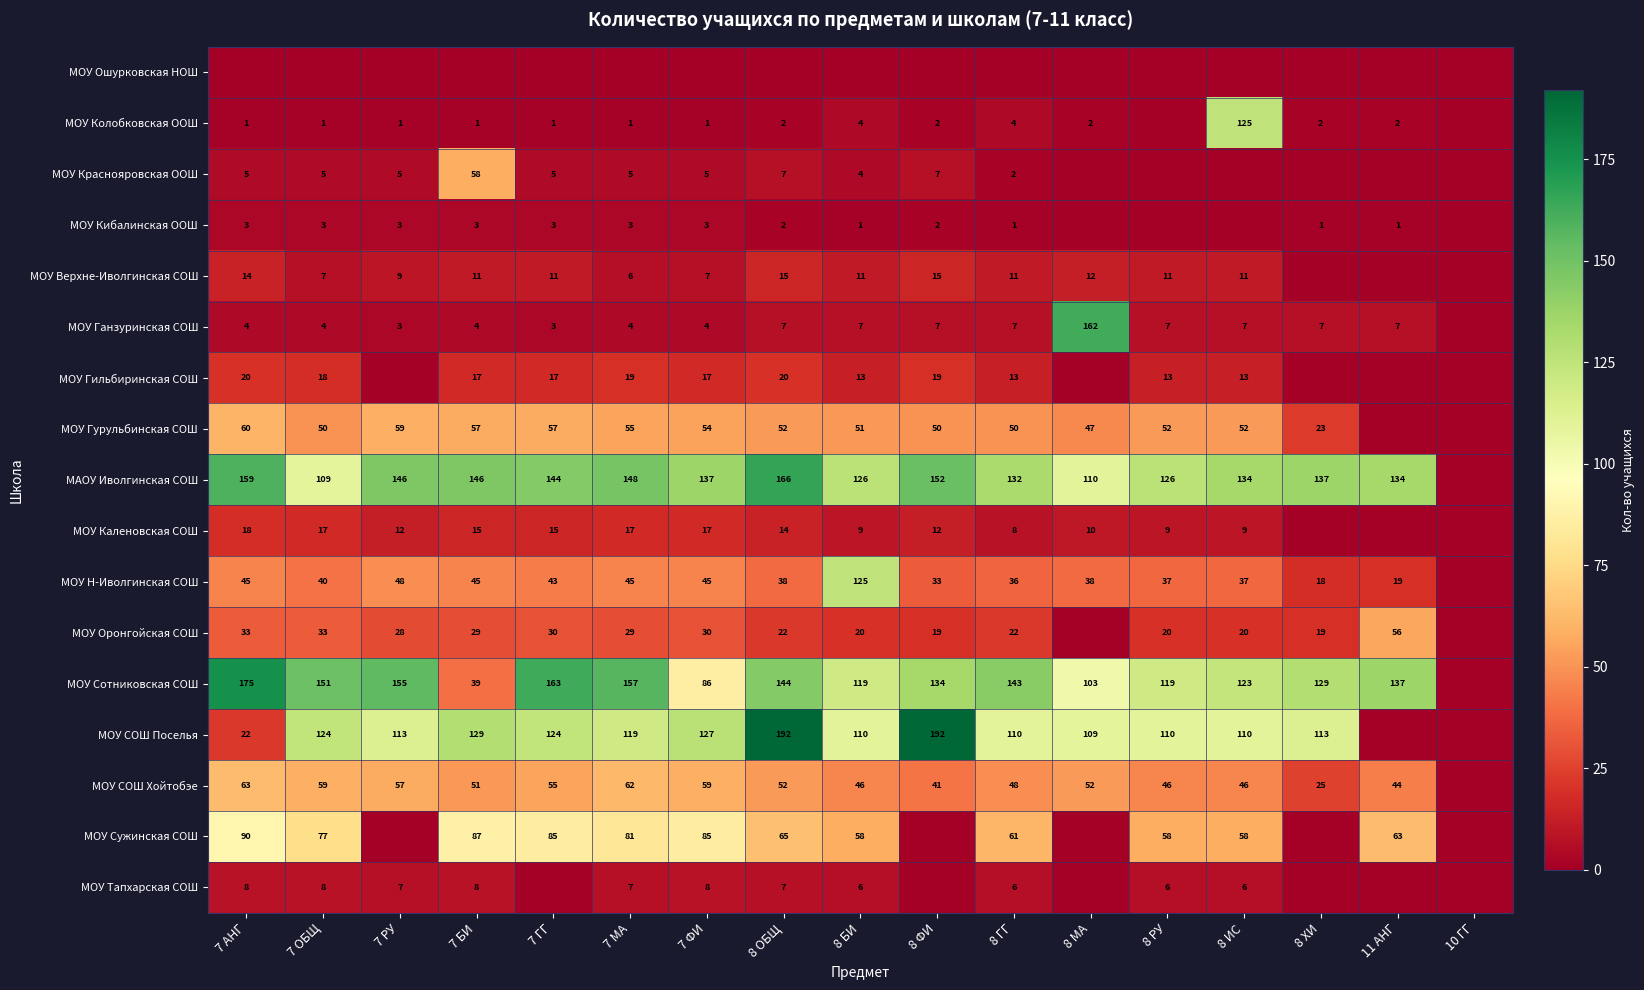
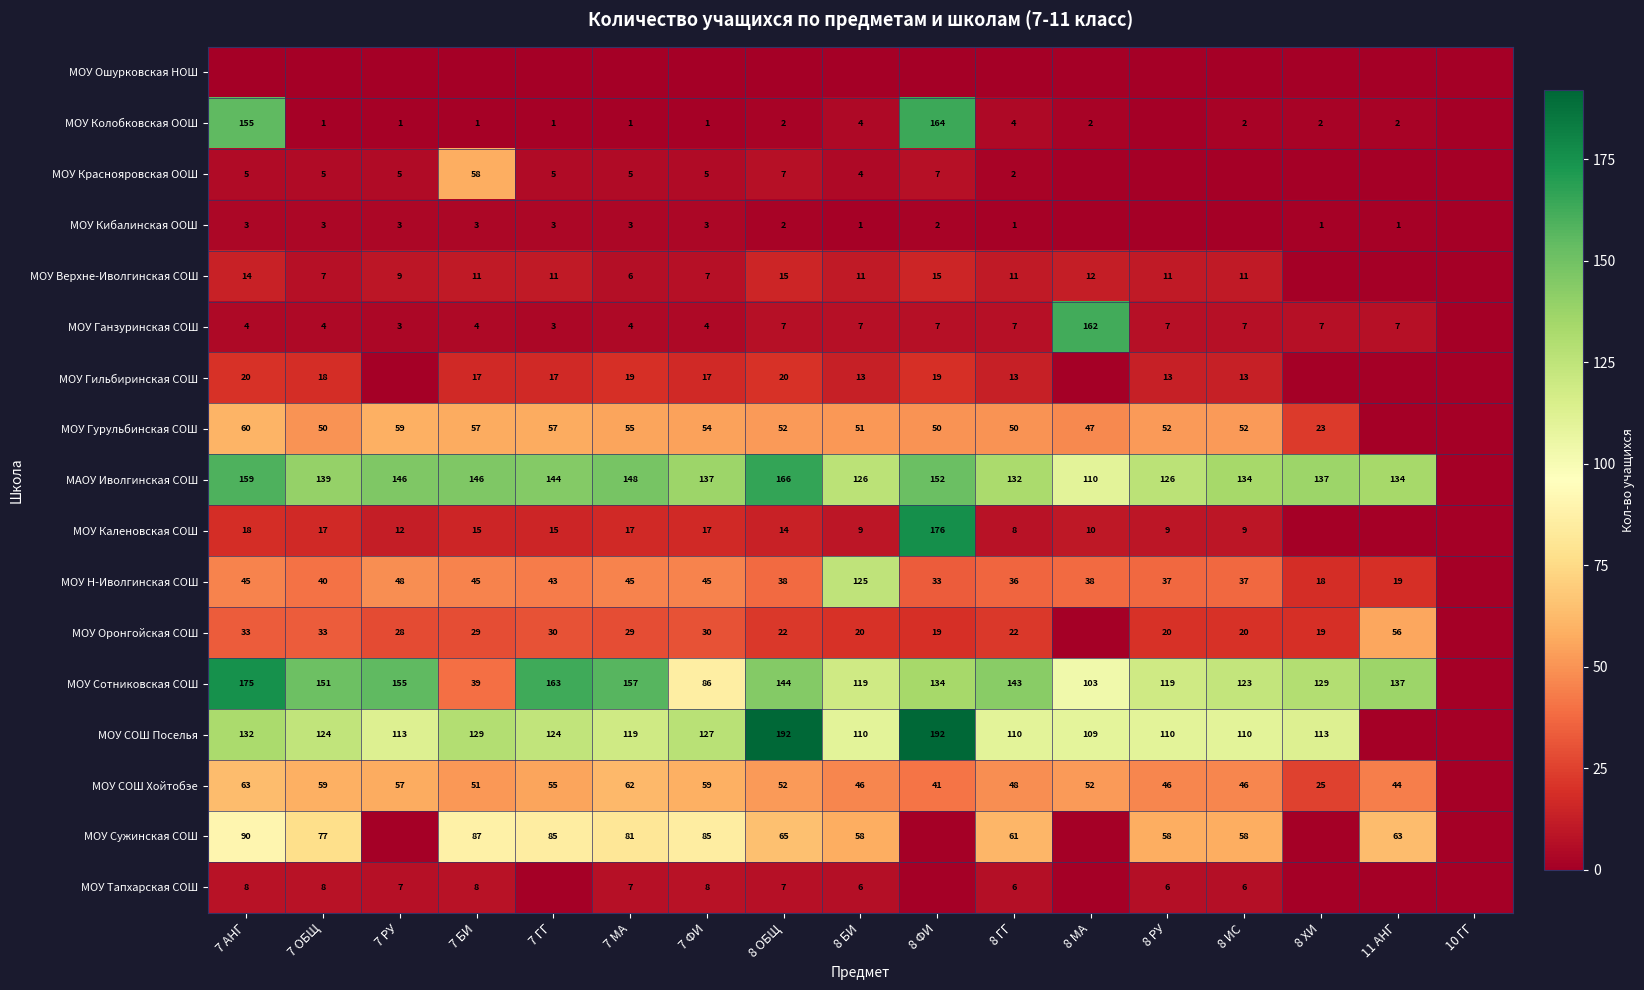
МОУ Колобковская ООШ, 7 АНГ: 1 -> 155
МОУ Колобковская ООШ, 8 ФИ: 2 -> 164
МОУ Колобковская ООШ, 8 ИС: 125 -> 2
МАОУ Иволгинская СОШ, 7 ОБЩ: 109 -> 139
МОУ Каленовская СОШ, 8 ФИ: 12 -> 176
МОУ СОШ Поселья, 7 АНГ: 22 -> 132
